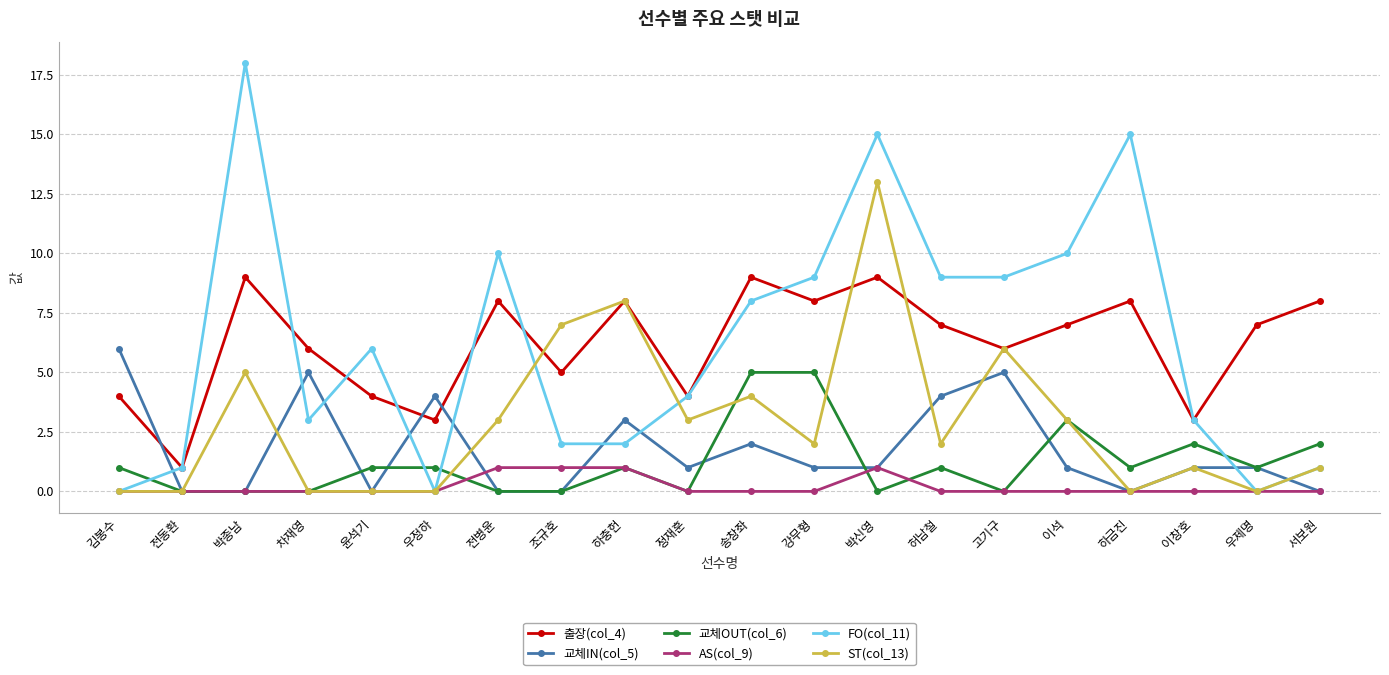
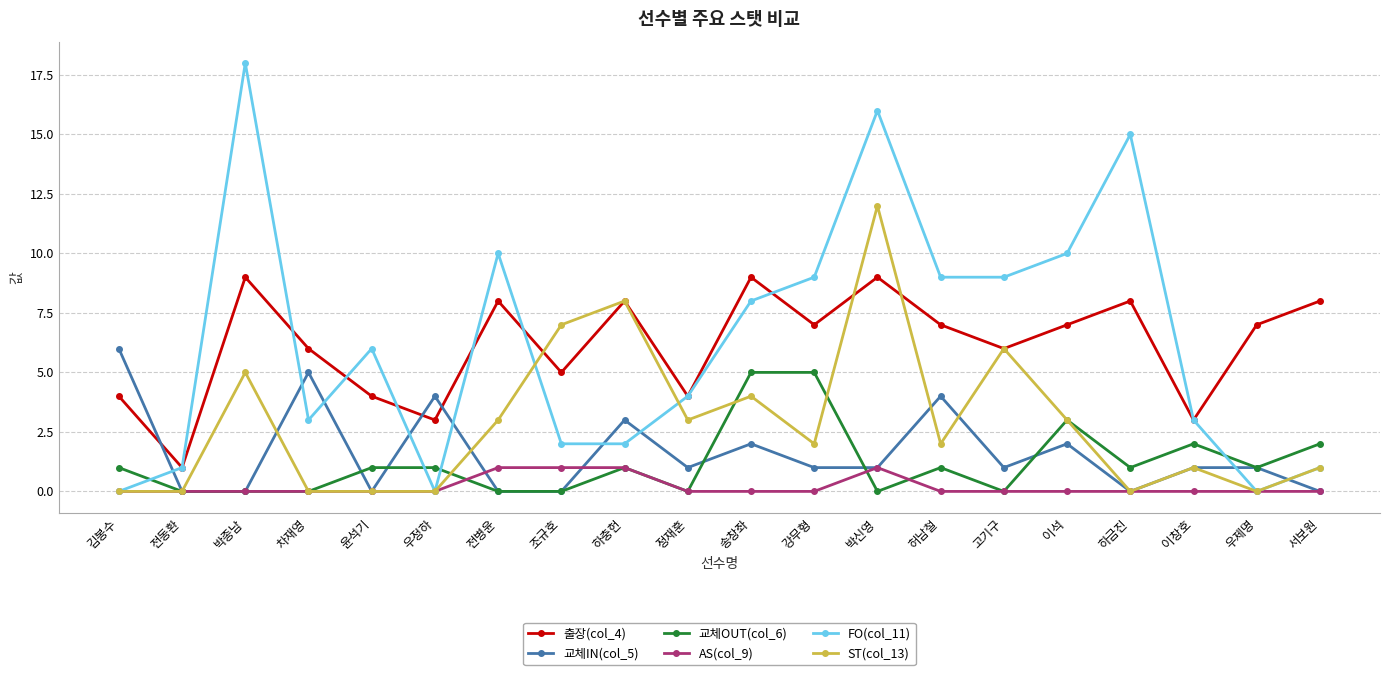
출장(col_4), 강무형: 8 -> 7
FO(col_11), 박신영: 15 -> 16
ST(col_13), 박신영: 13 -> 12
교체IN(col_5), 고기구: 5 -> 1
교체IN(col_5), 이석: 1 -> 2
